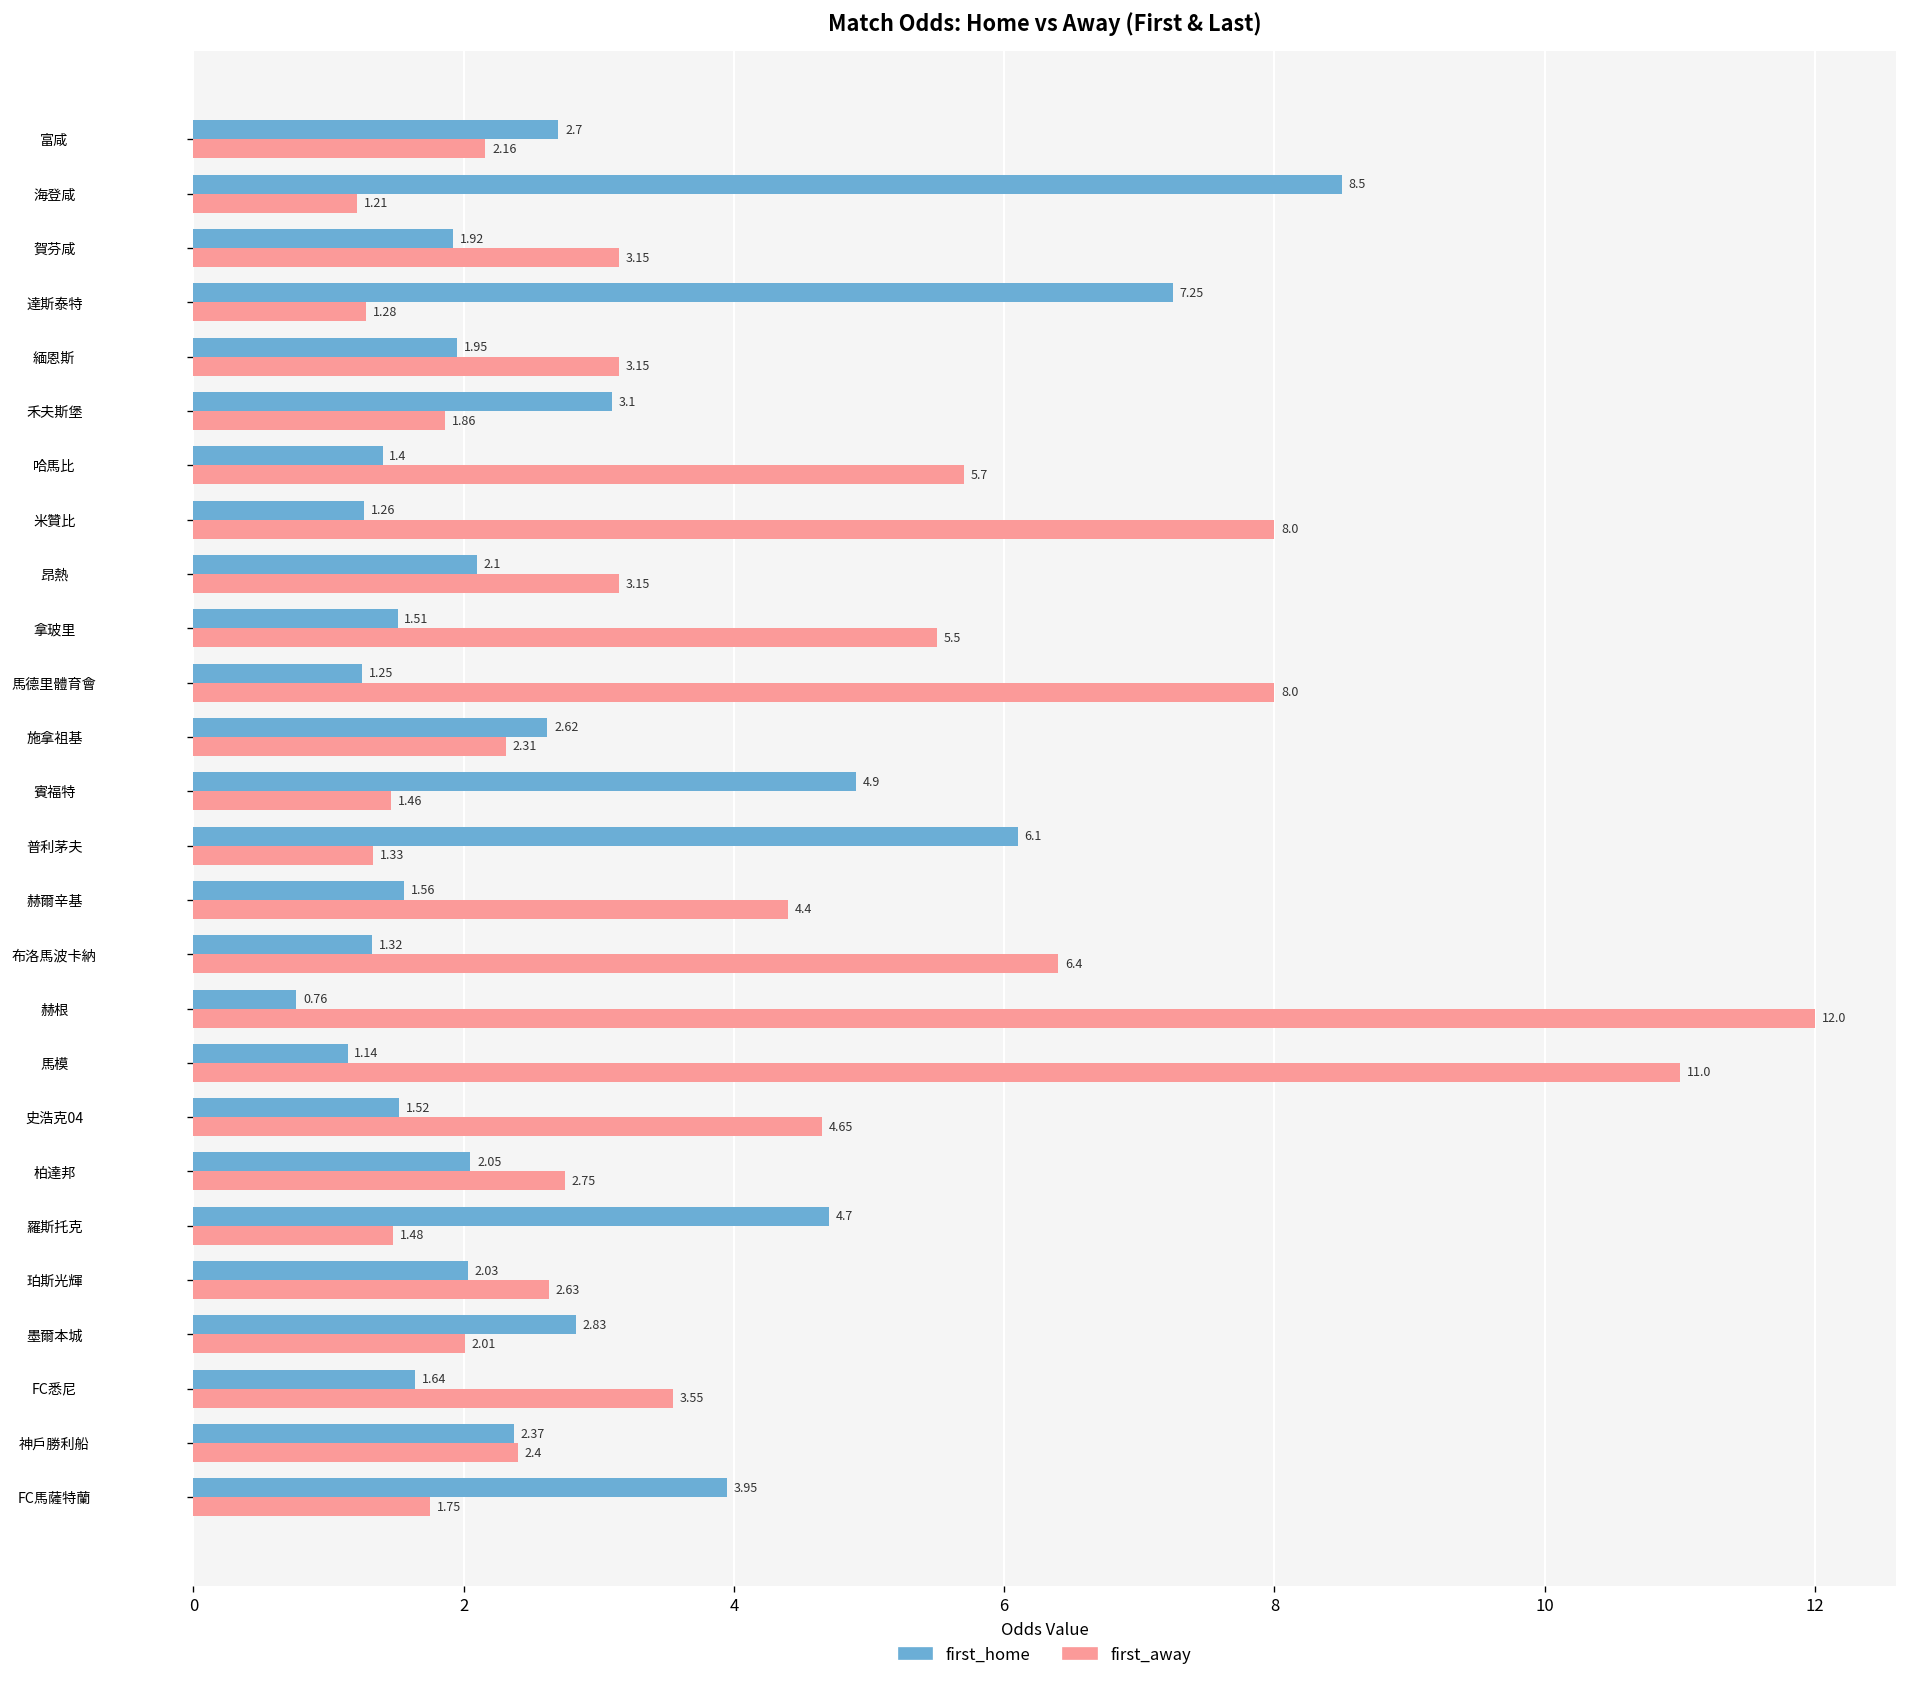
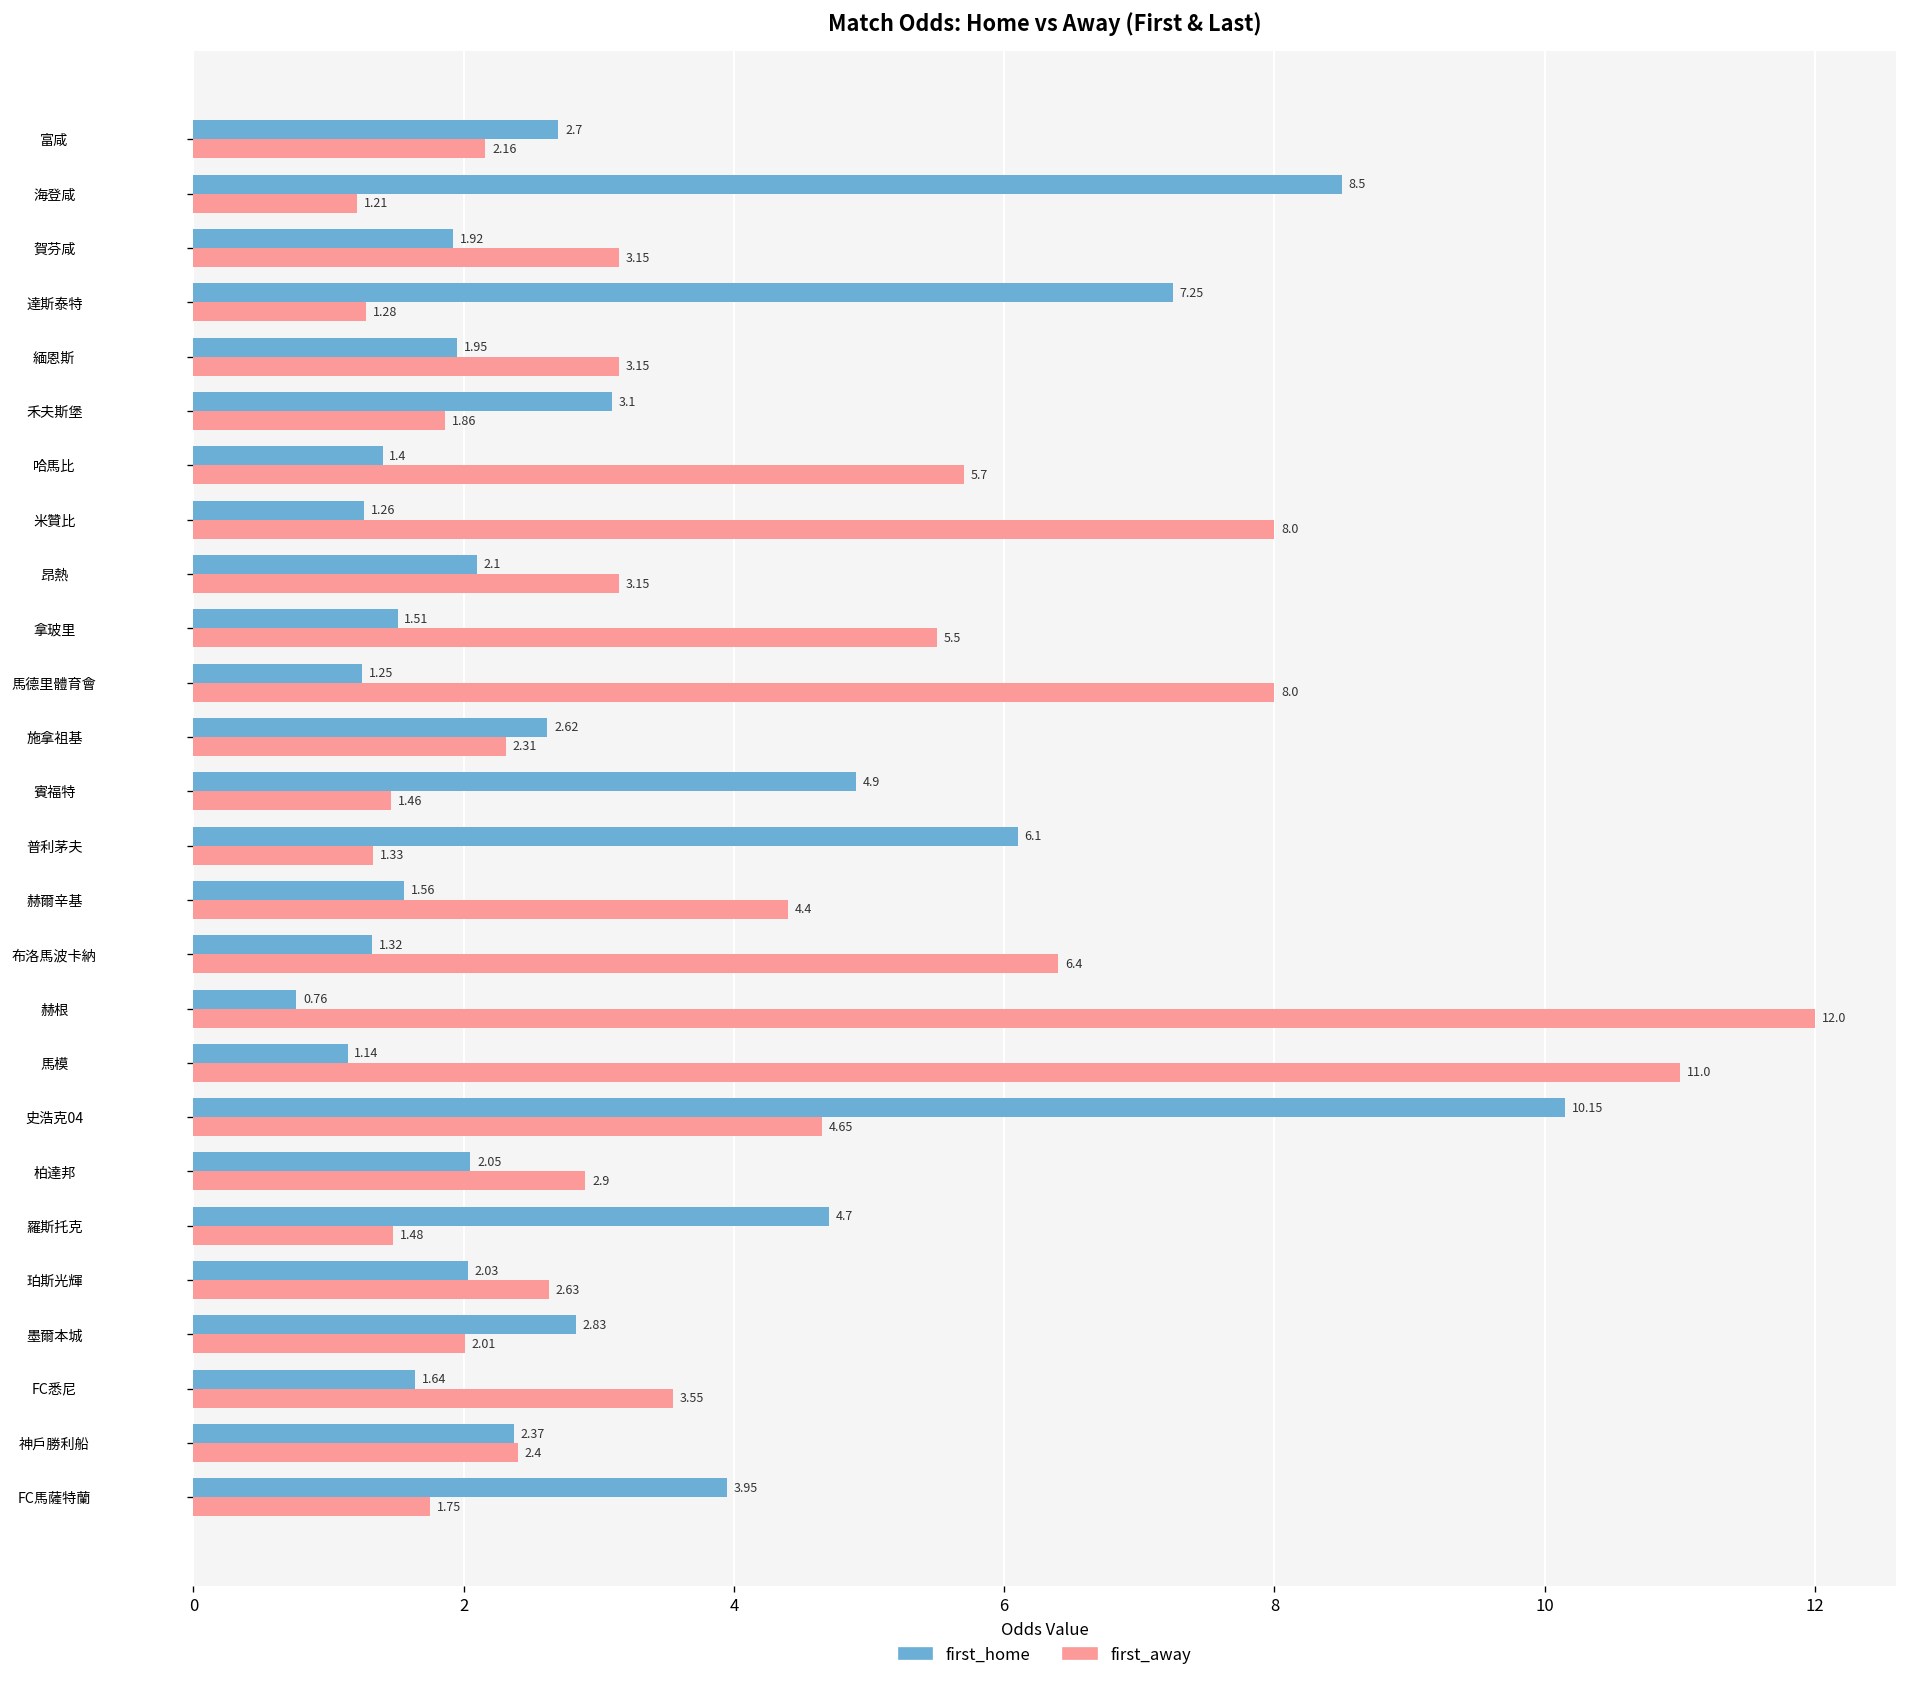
first_home, 史浩克04: 1.52 -> 10.15
first_away, 柏達邦: 2.75 -> 2.9
